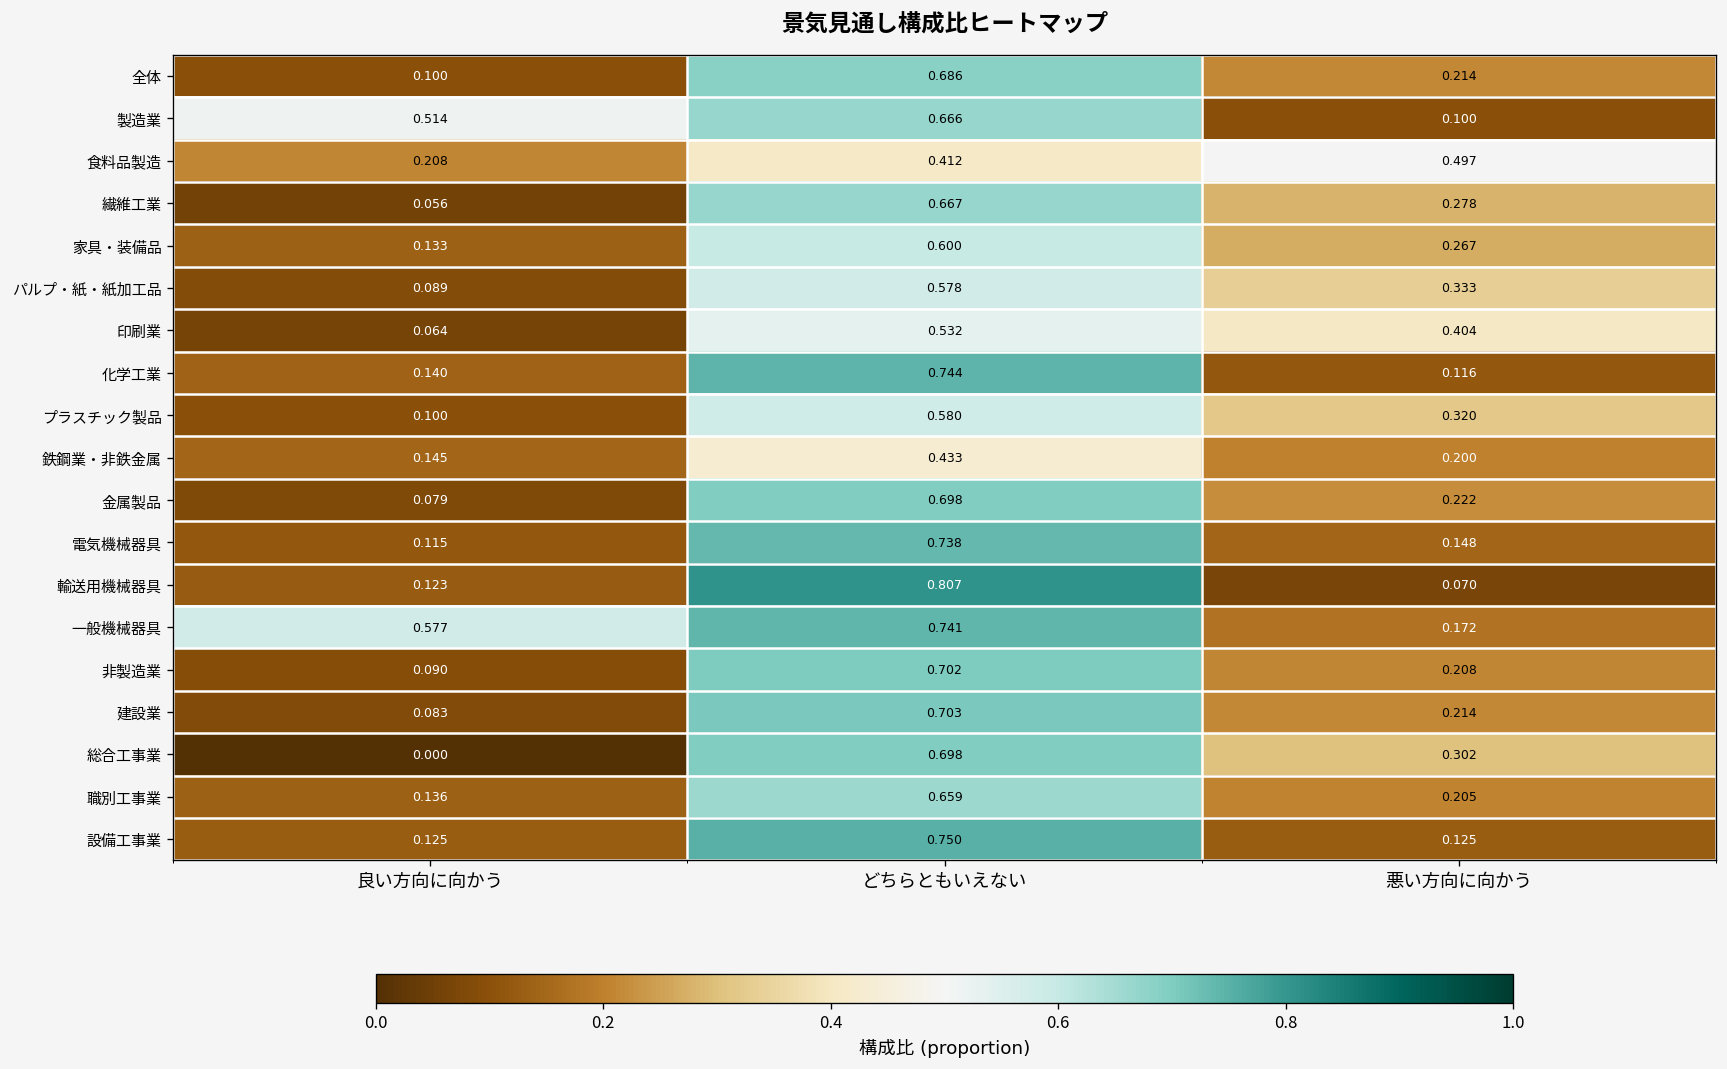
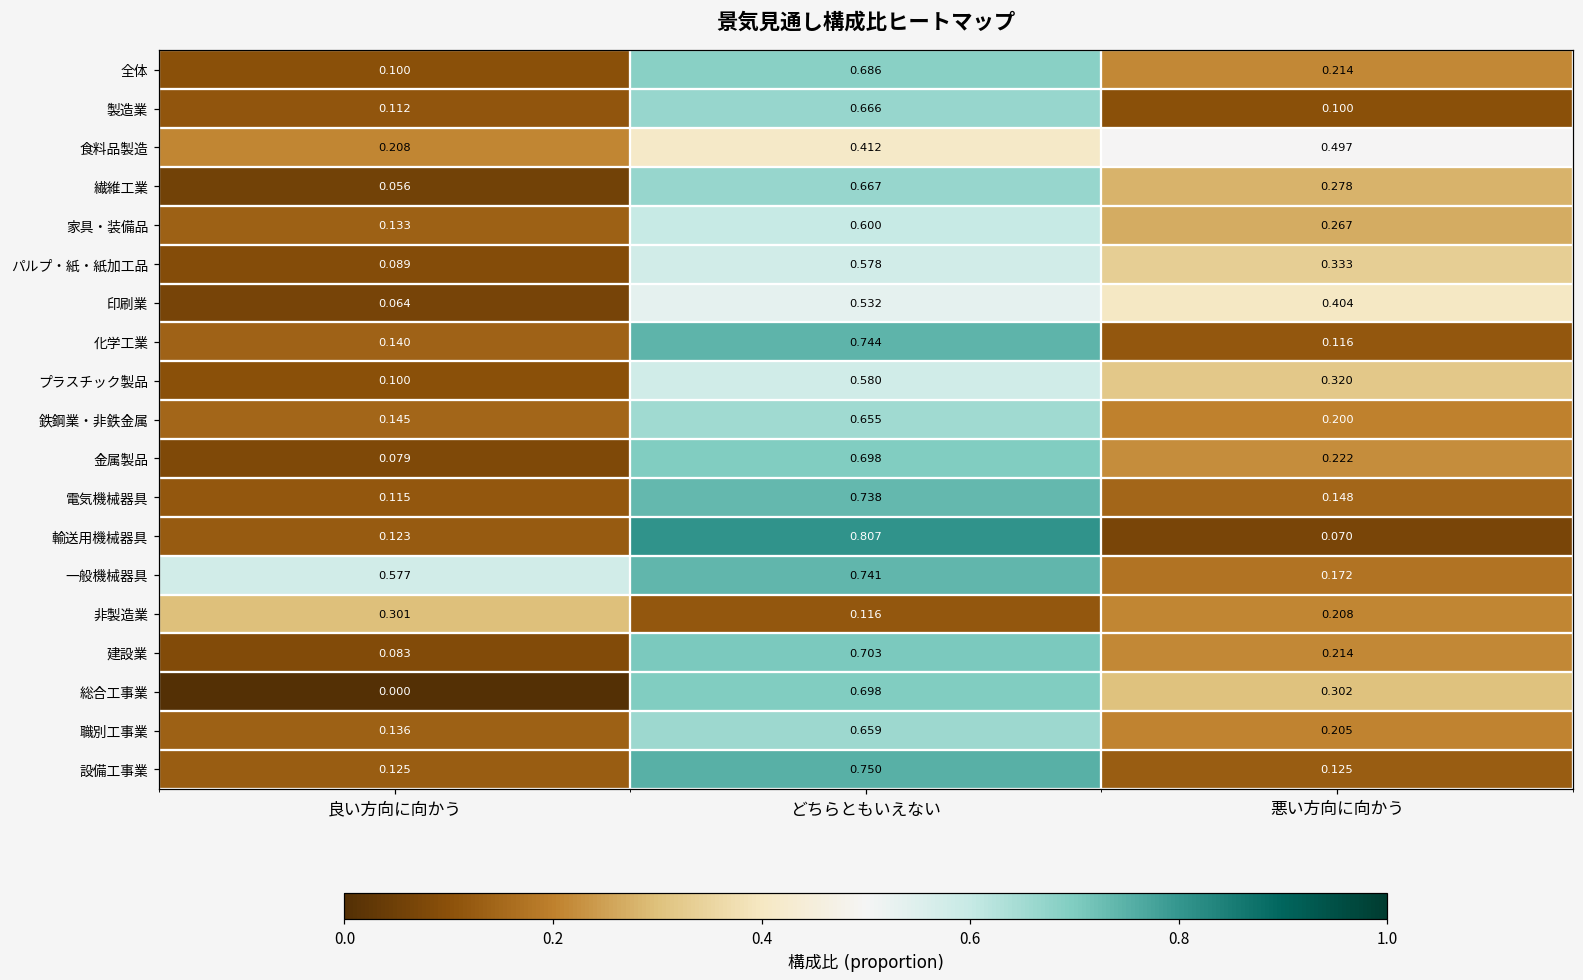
製造業, 良い方向に向かう: 0.514 -> 0.112
鉄鋼業・非鉄金属, どちらともいえない: 0.433 -> 0.655
非製造業, 良い方向に向かう: 0.090 -> 0.301
非製造業, どちらともいえない: 0.702 -> 0.116
